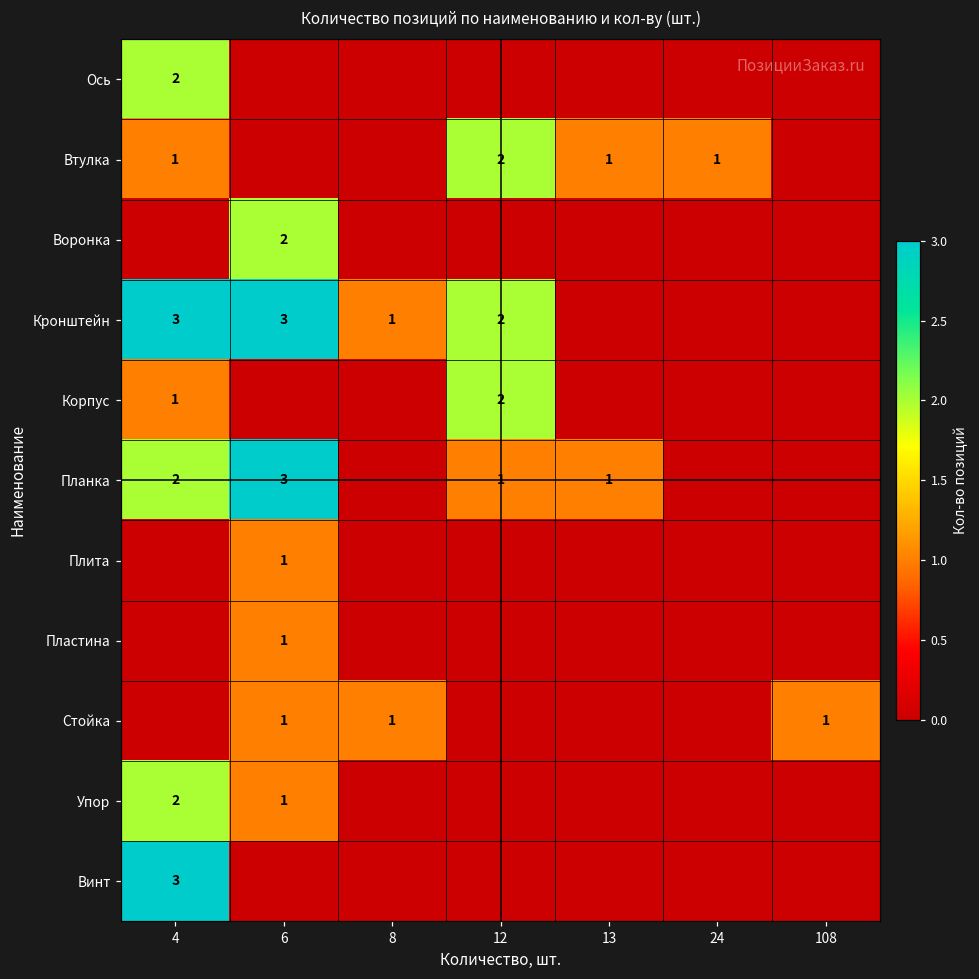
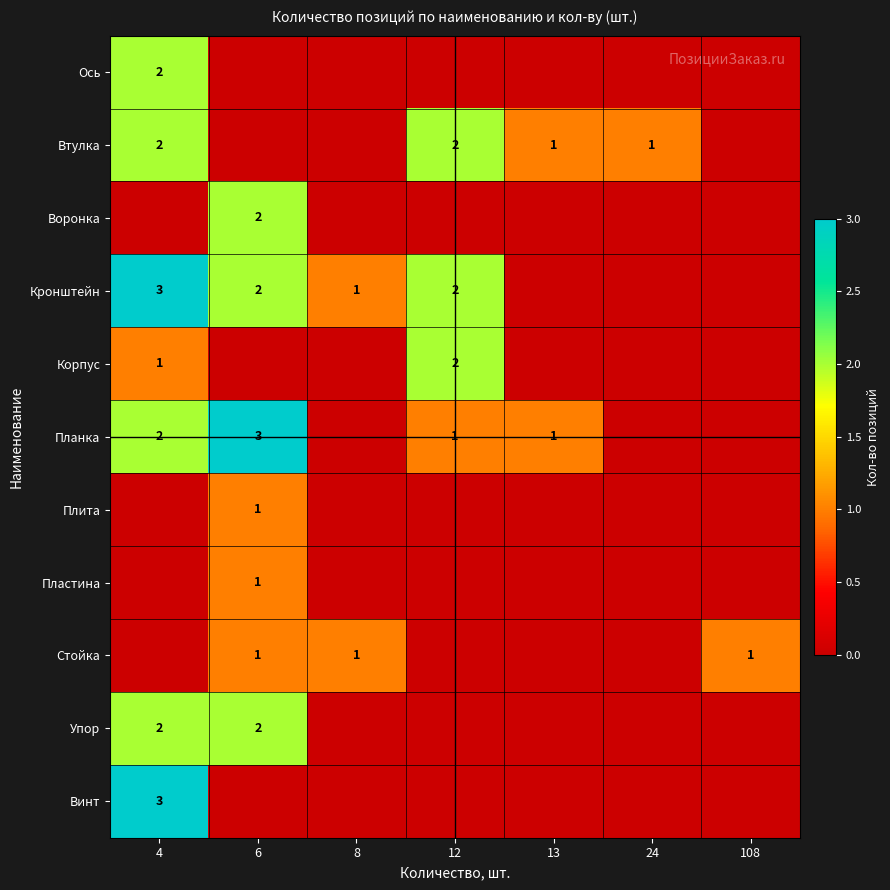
Втулка, 4: 1 -> 2
Кронштейн, 6: 3 -> 2
Упор, 6: 1 -> 2
